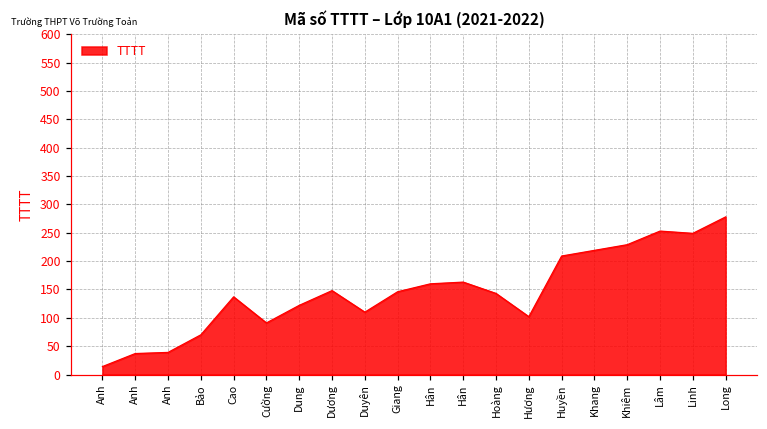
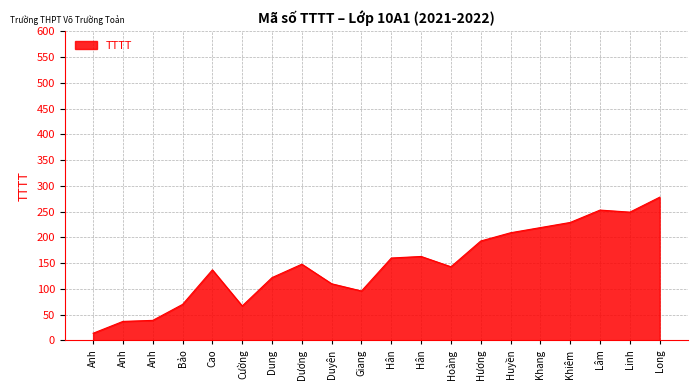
Cường: 90 -> 70
Giang: 150 -> 100
Hương: 100 -> 190
